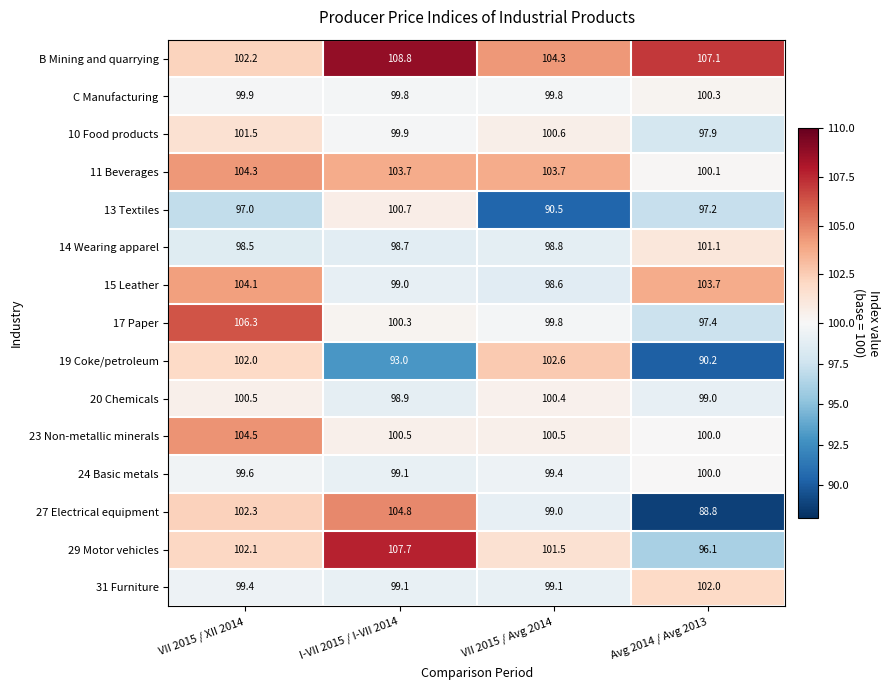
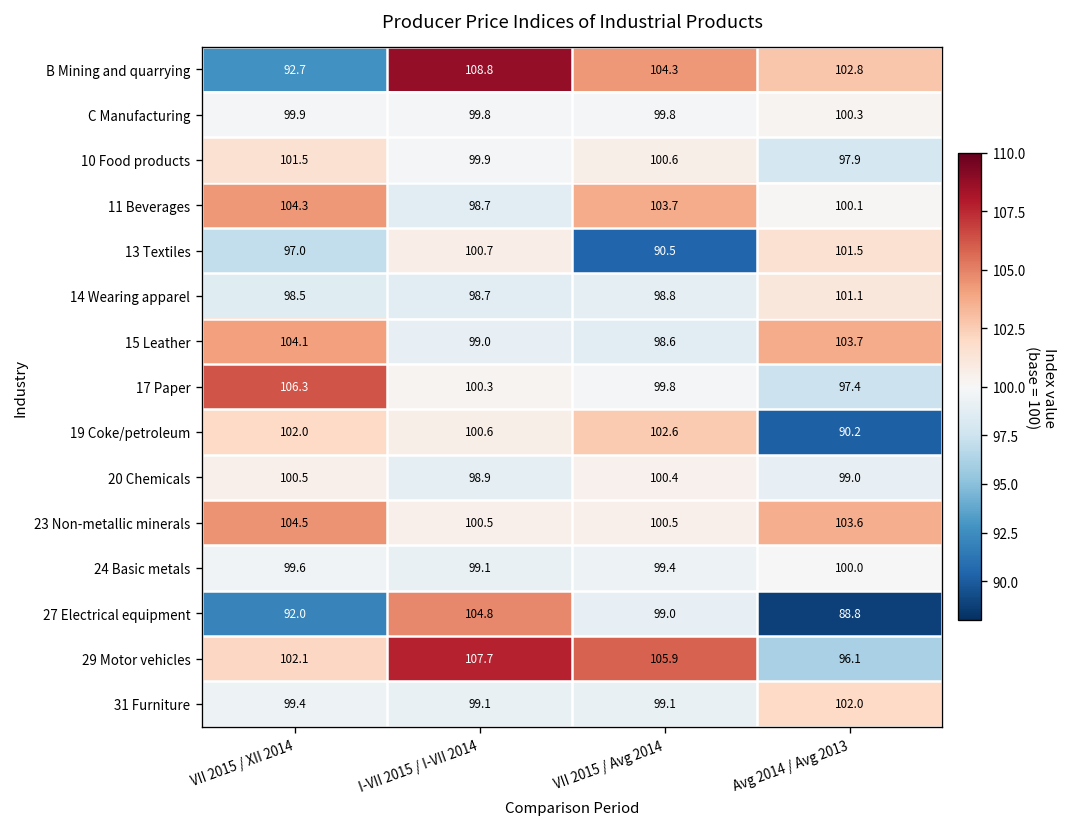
B Mining and quarrying, VII 2015 / XII 2014: 102.2 -> 92.7
B Mining and quarrying, Avg 2014 / Avg 2013: 107.1 -> 102.8
11 Beverages, I-VII 2015 / I-VII 2014: 103.7 -> 98.7
13 Textiles, Avg 2014 / Avg 2013: 97.2 -> 101.5
19 Coke/petroleum, I-VII 2015 / I-VII 2014: 93.0 -> 100.6
23 Non-metallic minerals, Avg 2014 / Avg 2013: 100.0 -> 103.6
27 Electrical equipment, VII 2015 / XII 2014: 102.3 -> 92.0
29 Motor vehicles, VII 2015 / Avg 2014: 101.5 -> 105.9
